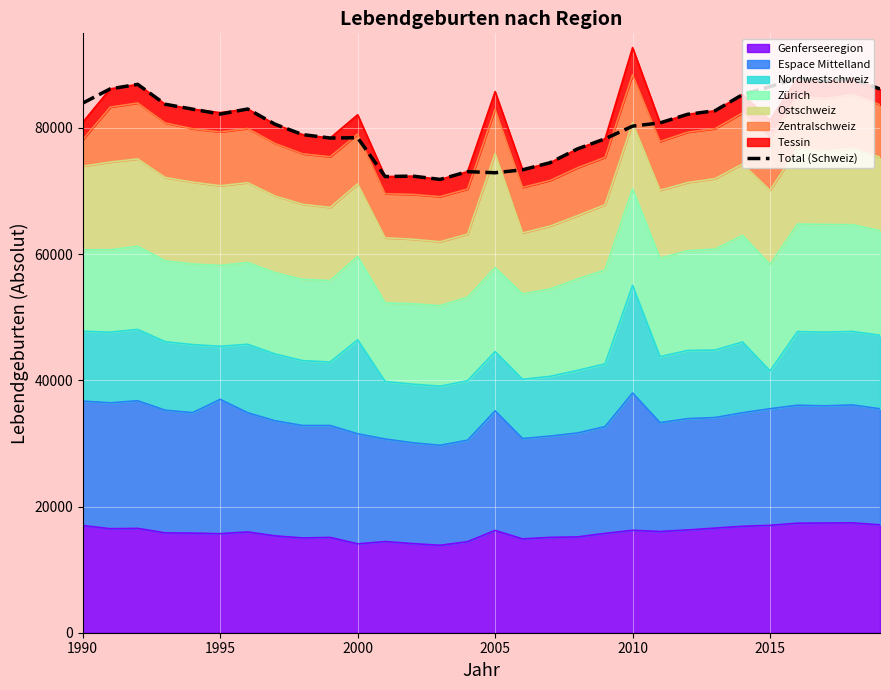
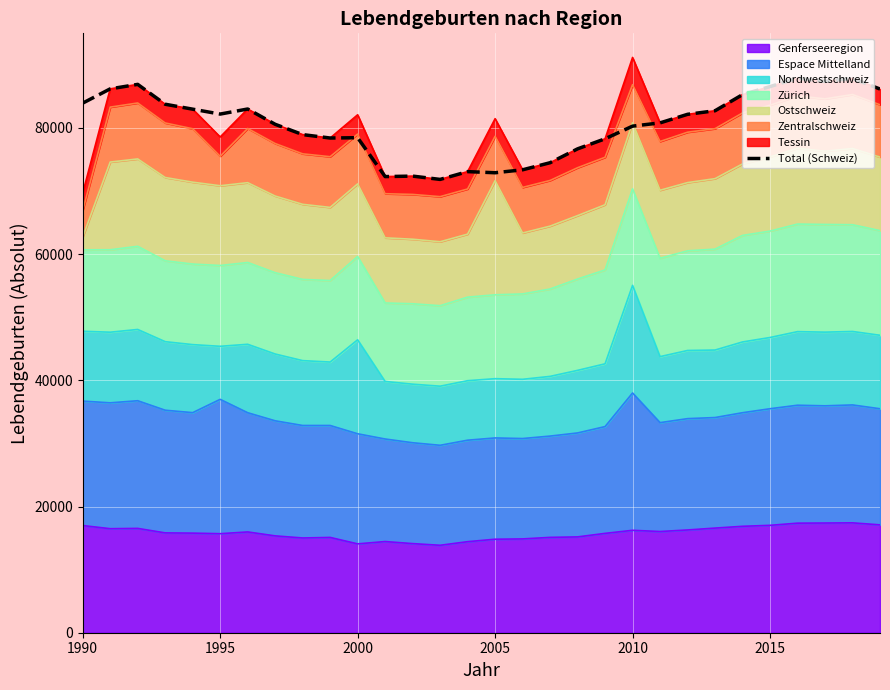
Ostschweiz, 1990: 13000 -> 2000
Zentralschweiz, 1995: 9000 -> 5000
Genferseeregion, 2005: 16000 -> 15000
Espace Mittelland, 2005: 19000 -> 16000
Zentralschweiz, 2010: 8000 -> 6000
Nordwestschweiz, 2015: 6000 -> 11000
